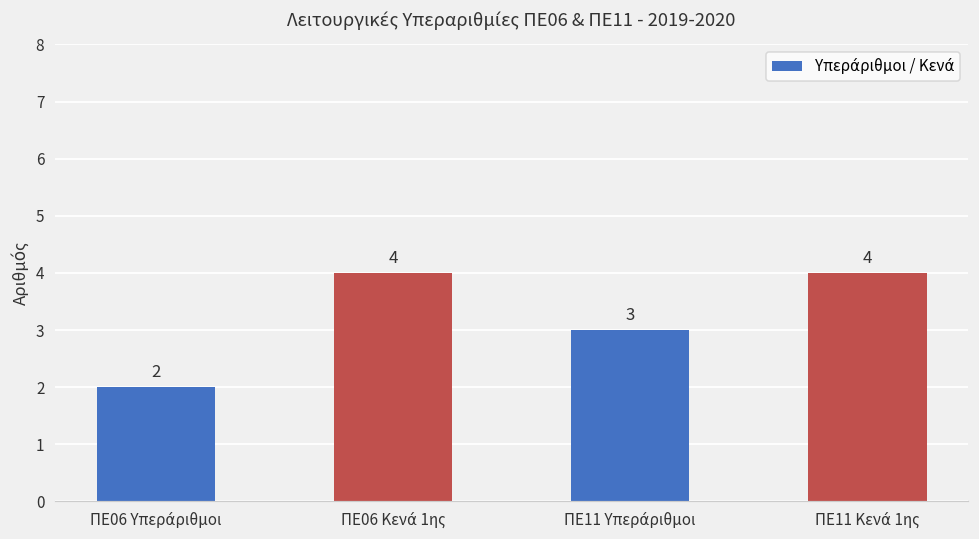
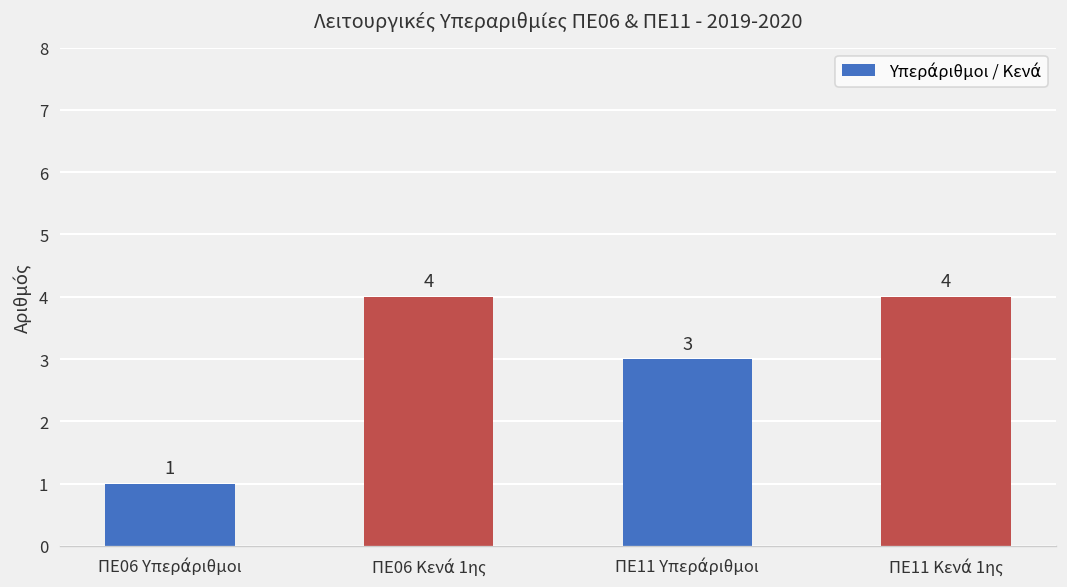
ΠΕ06 Υπεράριθμοι: 2 -> 1
